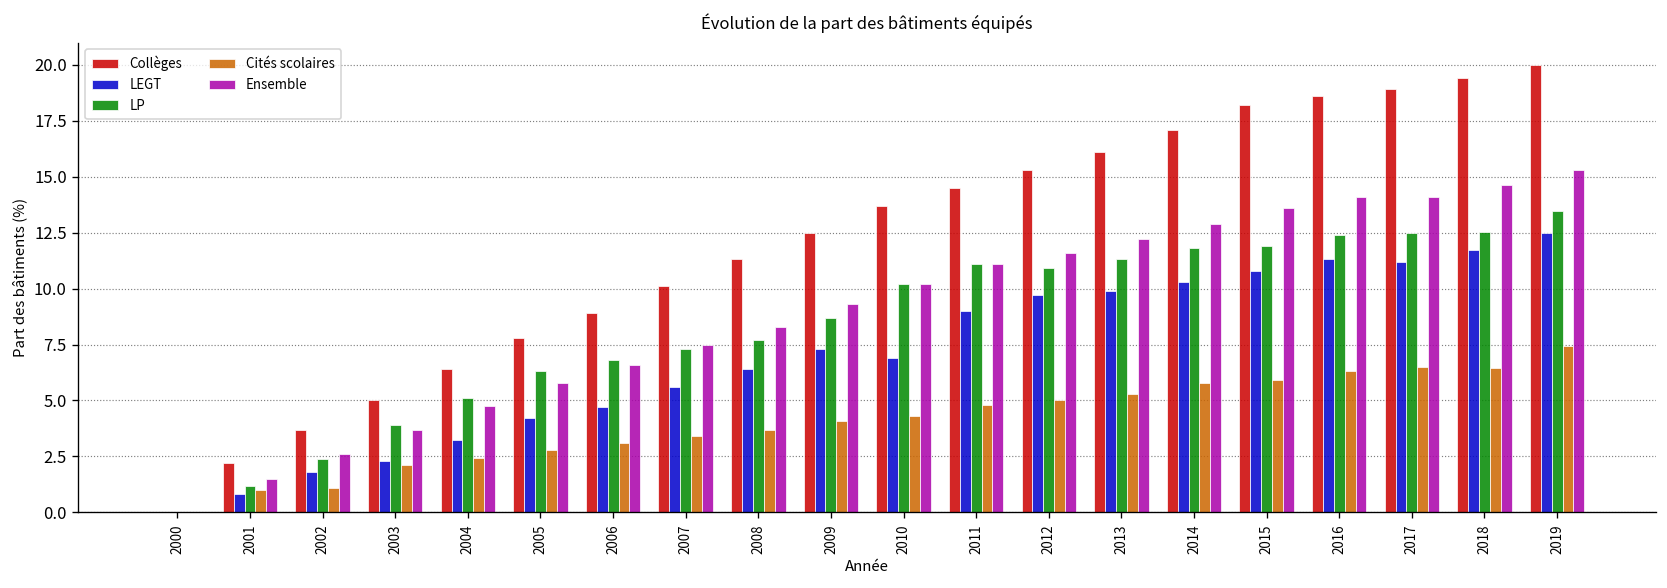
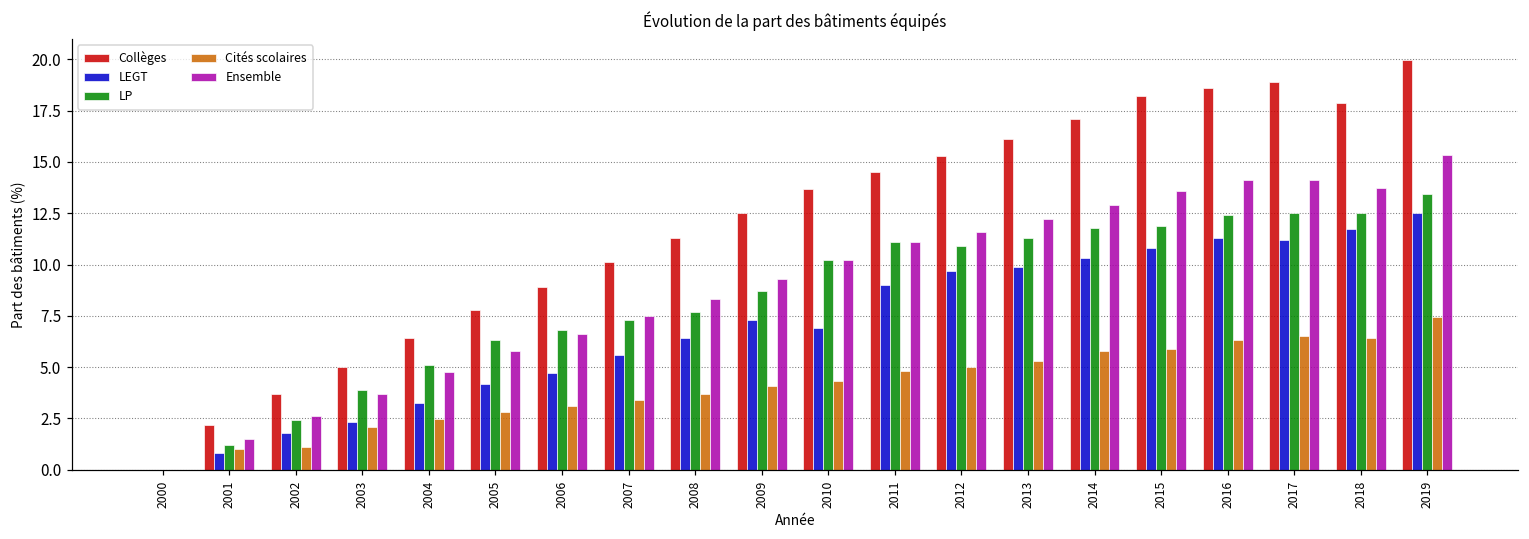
Collèges, 2018: 19.4 -> 17.9
Ensemble, 2018: 14.6 -> 13.7
